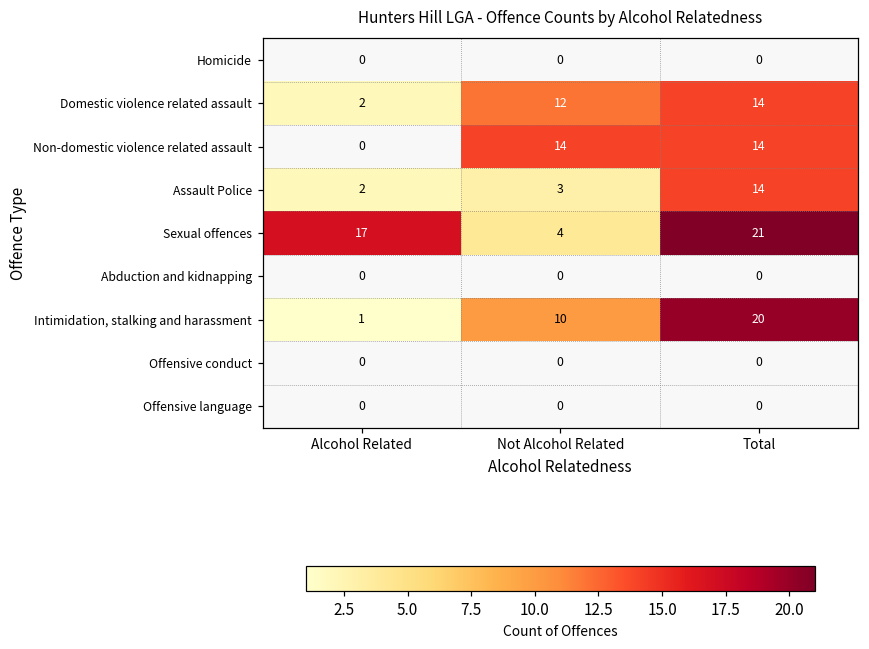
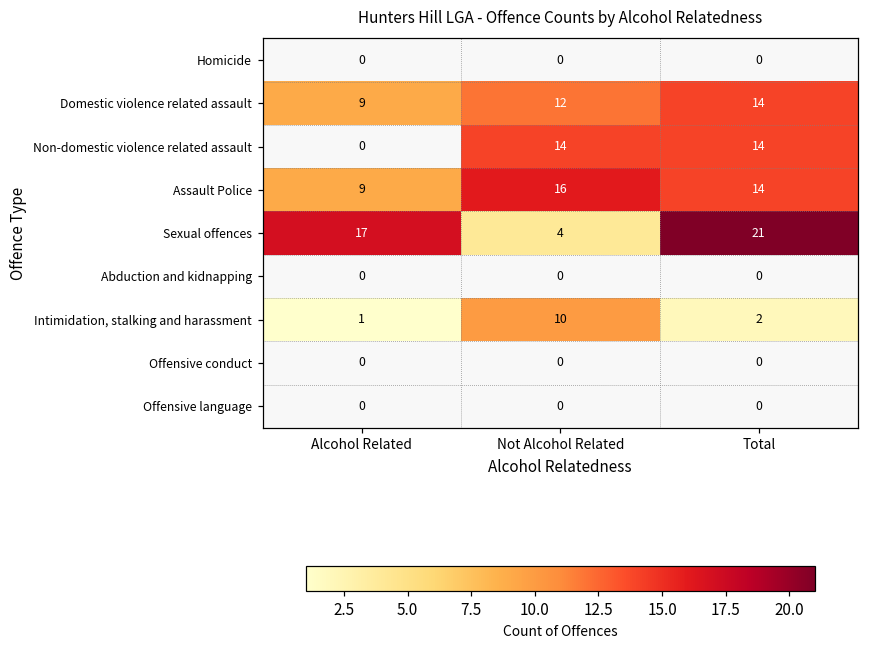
Domestic violence related assault, Alcohol Related: 2 -> 9
Assault Police, Alcohol Related: 2 -> 9
Assault Police, Not Alcohol Related: 3 -> 16
Intimidation, stalking and harassment, Total: 20 -> 2
